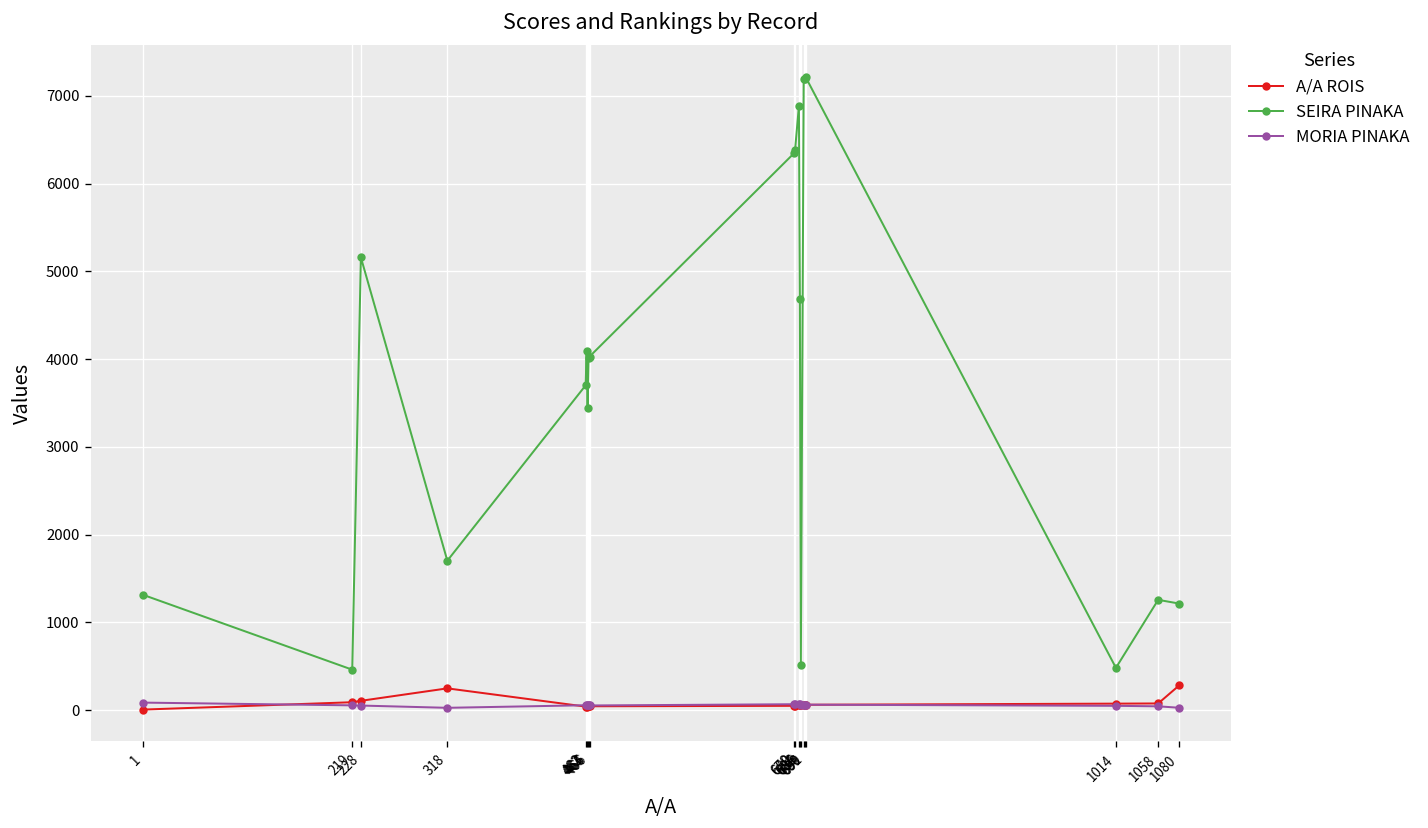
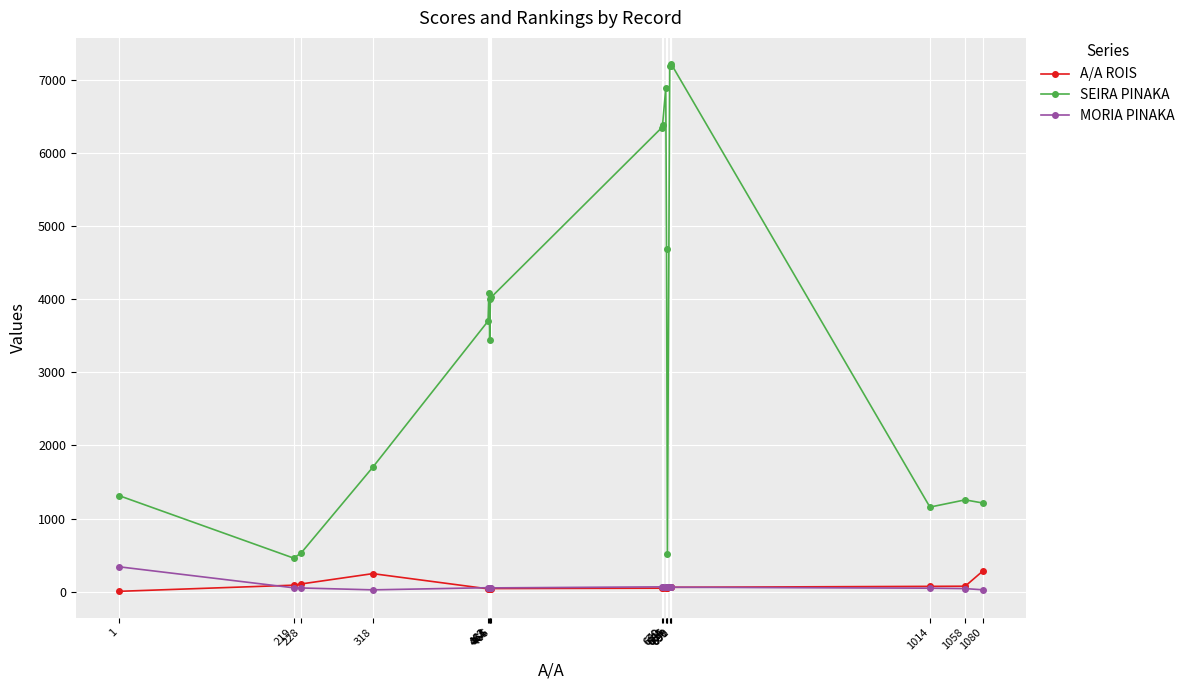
MORIA PINAKA, 1: 100 -> 300
SEIRA PINAKA, 228: 5200 -> 500
SEIRA PINAKA, 1014: 500 -> 1200
